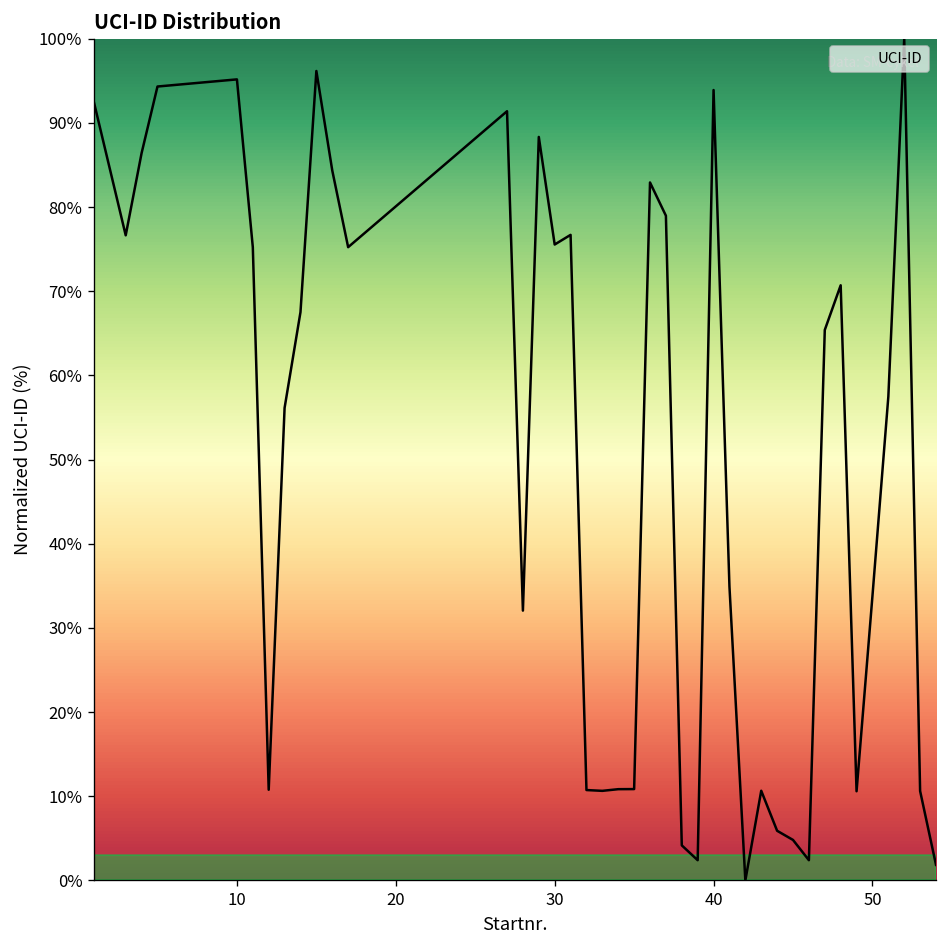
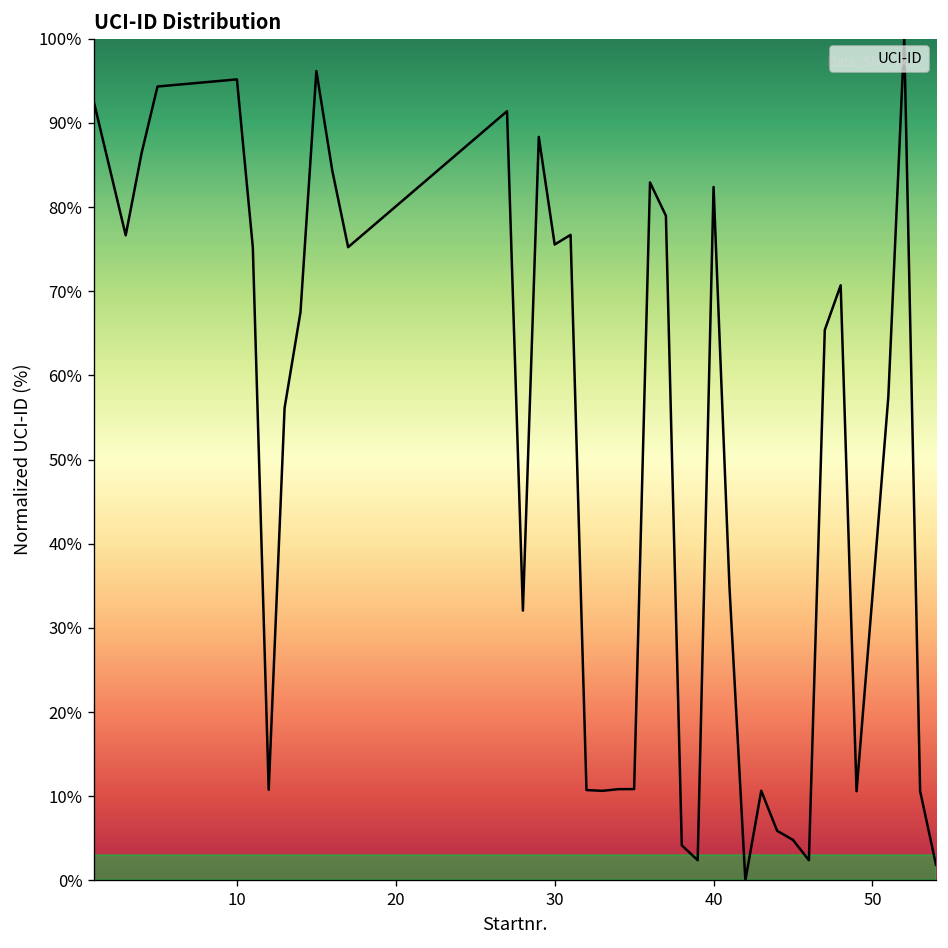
40: 94% -> 82%
